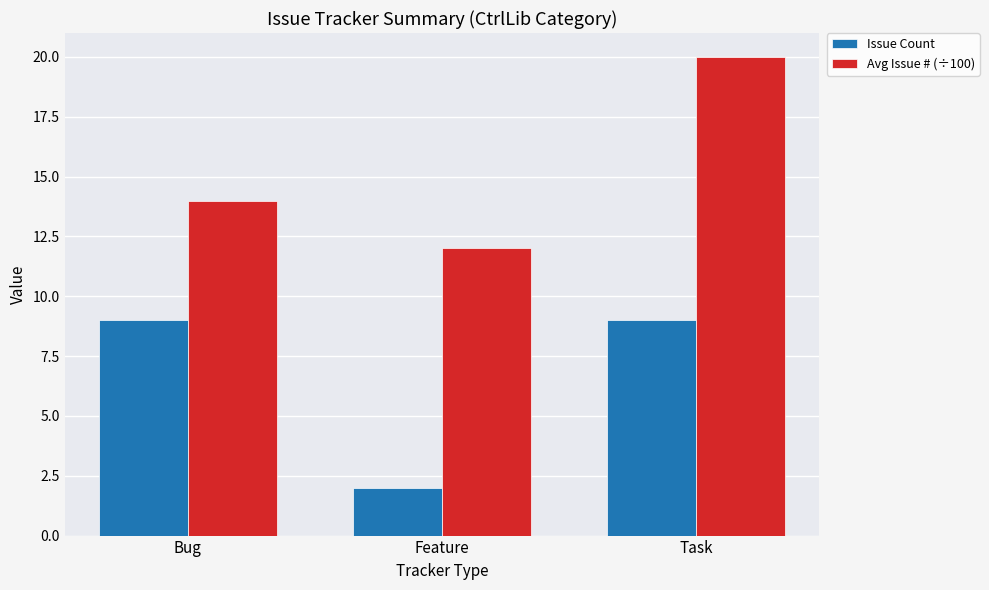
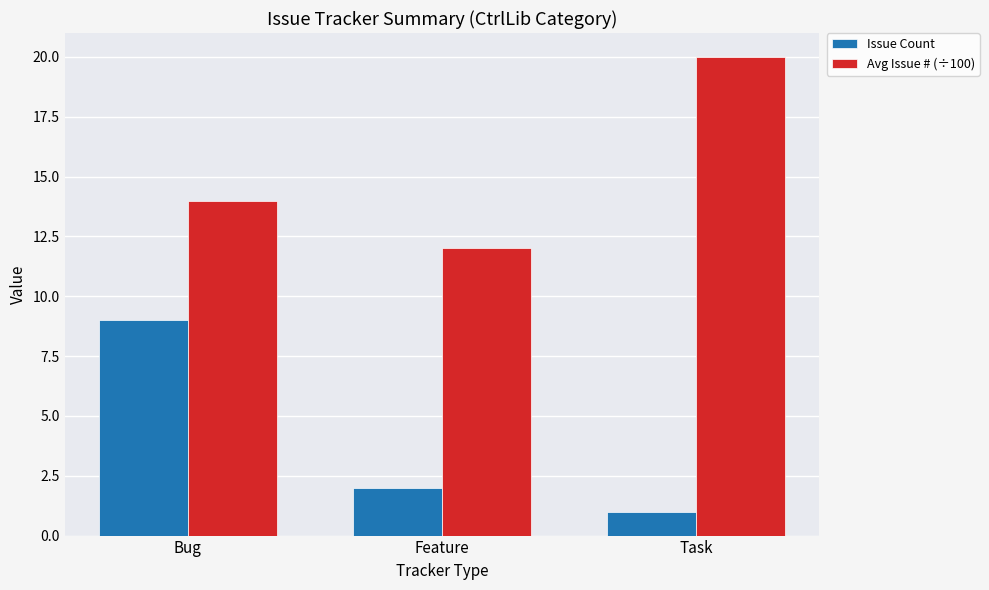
Issue Count, Task: 9 -> 1
